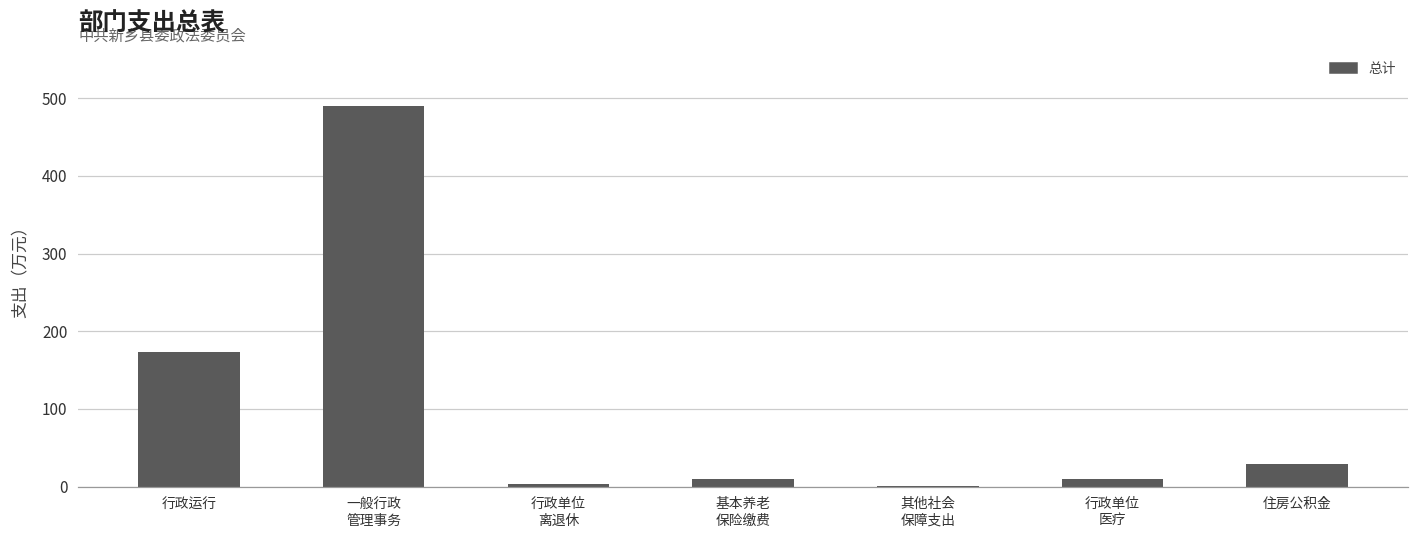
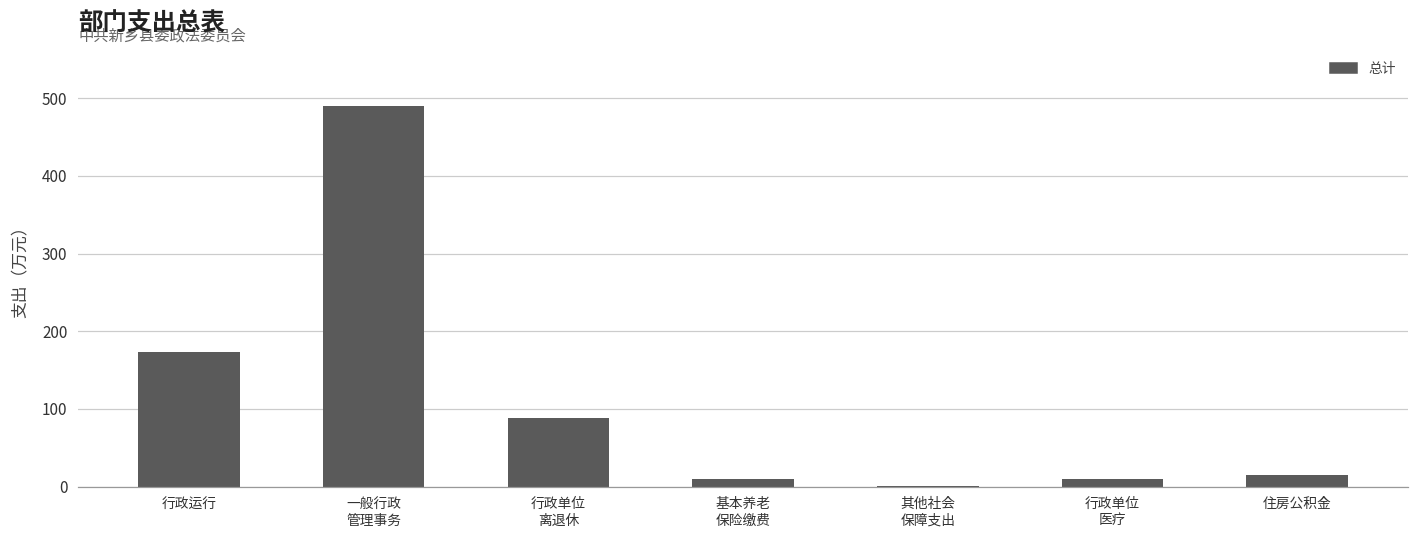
行政单位 离退休: 0 -> 90
住房公积金: 30 -> 10
